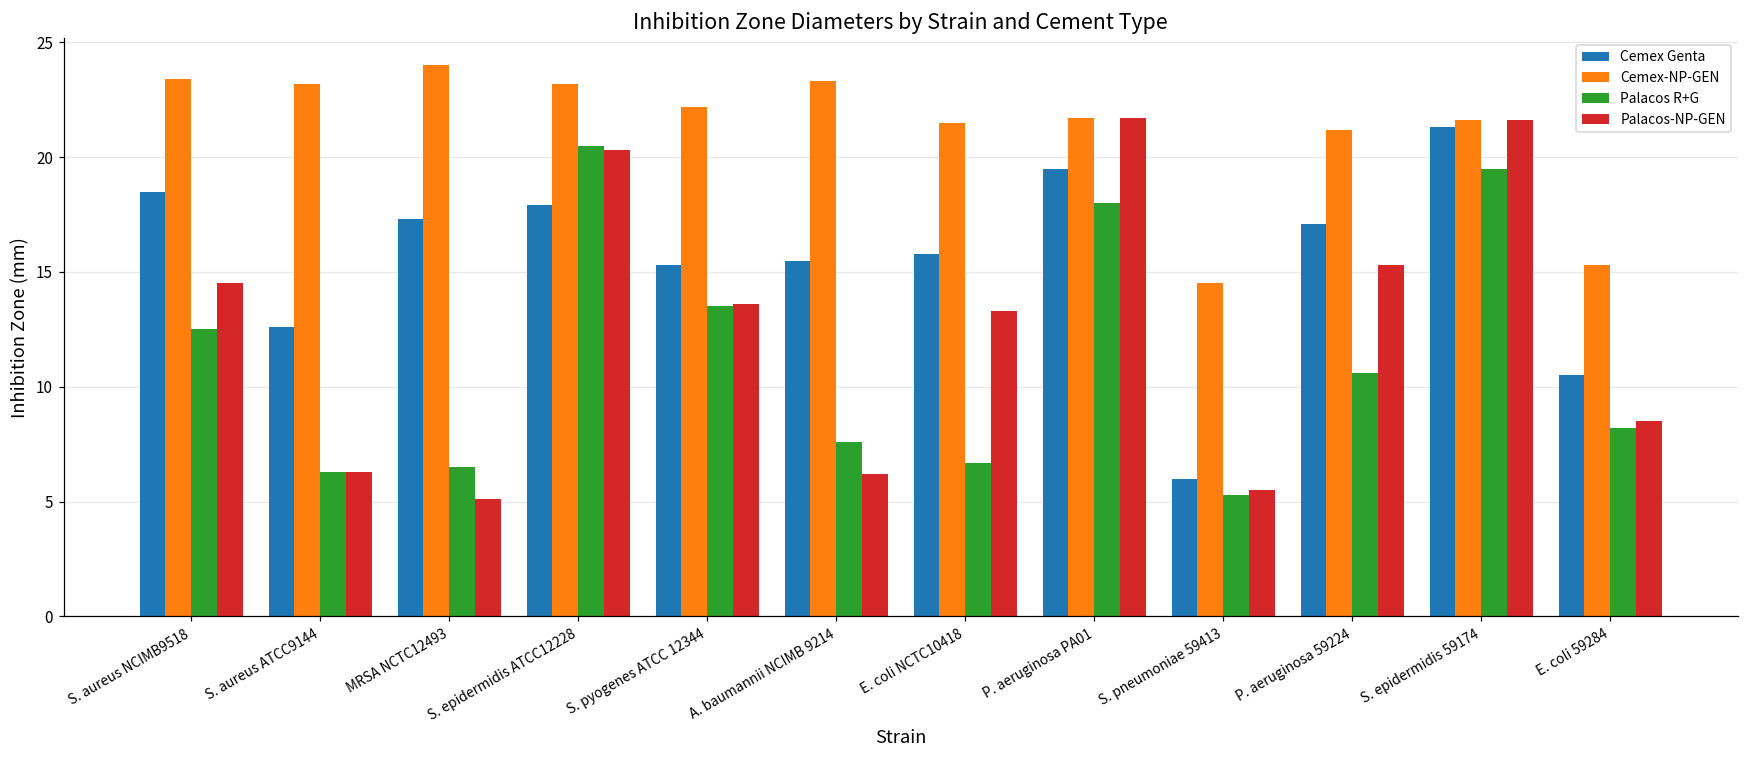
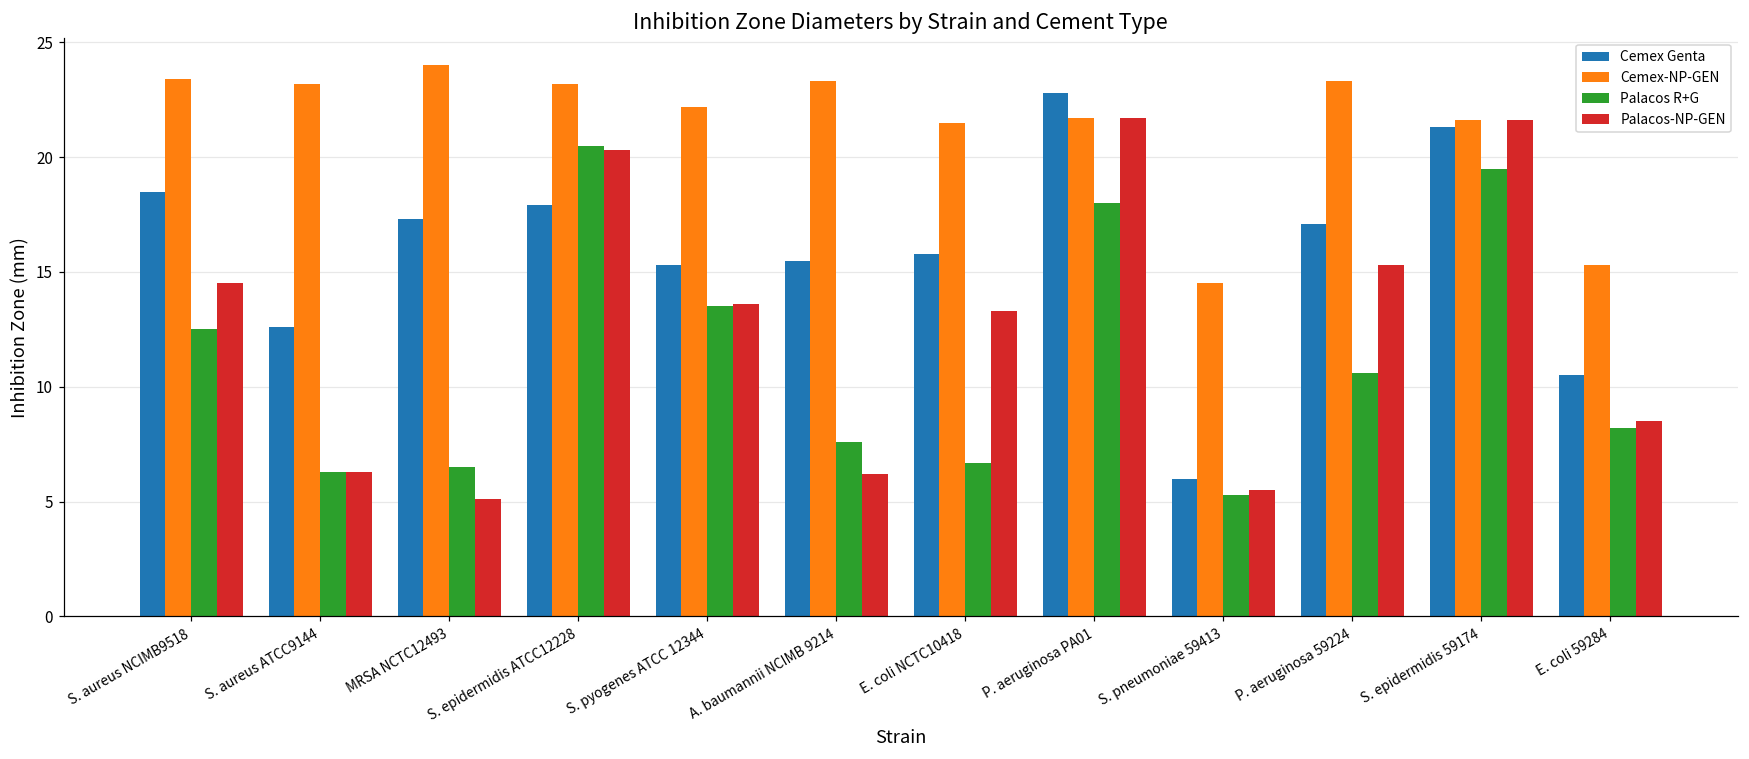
Cemex Genta, P. aeruginosa PA01: 19.5 -> 22.8
Cemex-NP-GEN, P. aeruginosa 59224: 21.2 -> 23.3
